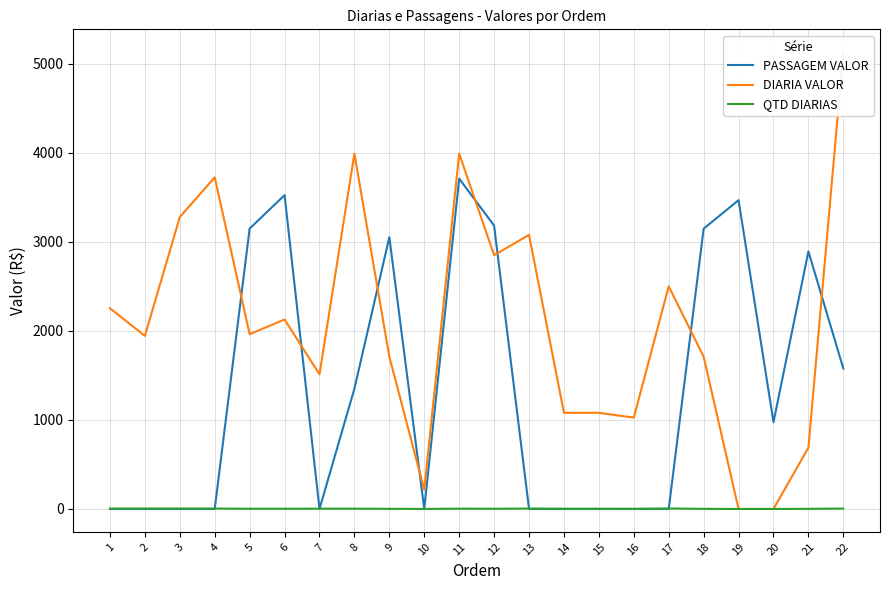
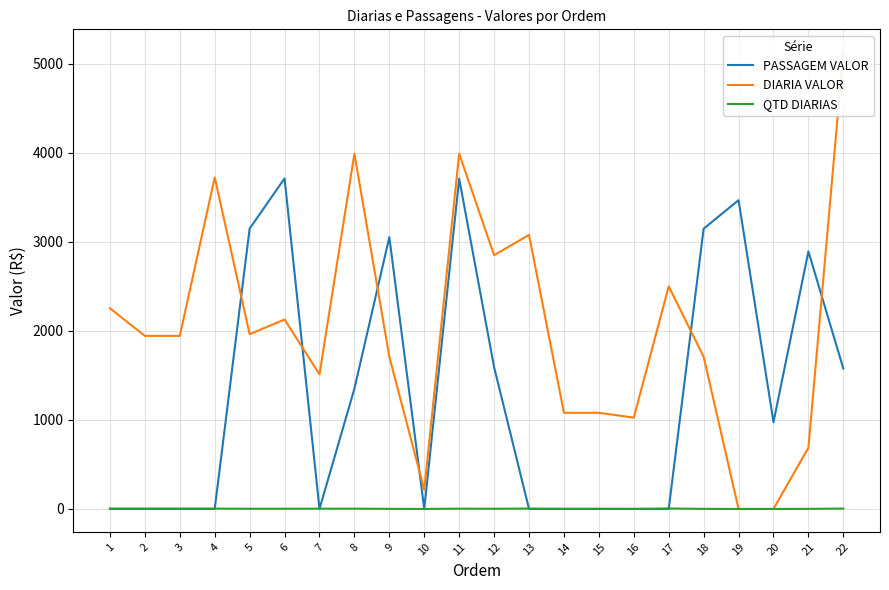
DIARIA VALOR, 3: 3300 -> 1900
PASSAGEM VALOR, 6: 3500 -> 3700
PASSAGEM VALOR, 12: 3200 -> 1600
